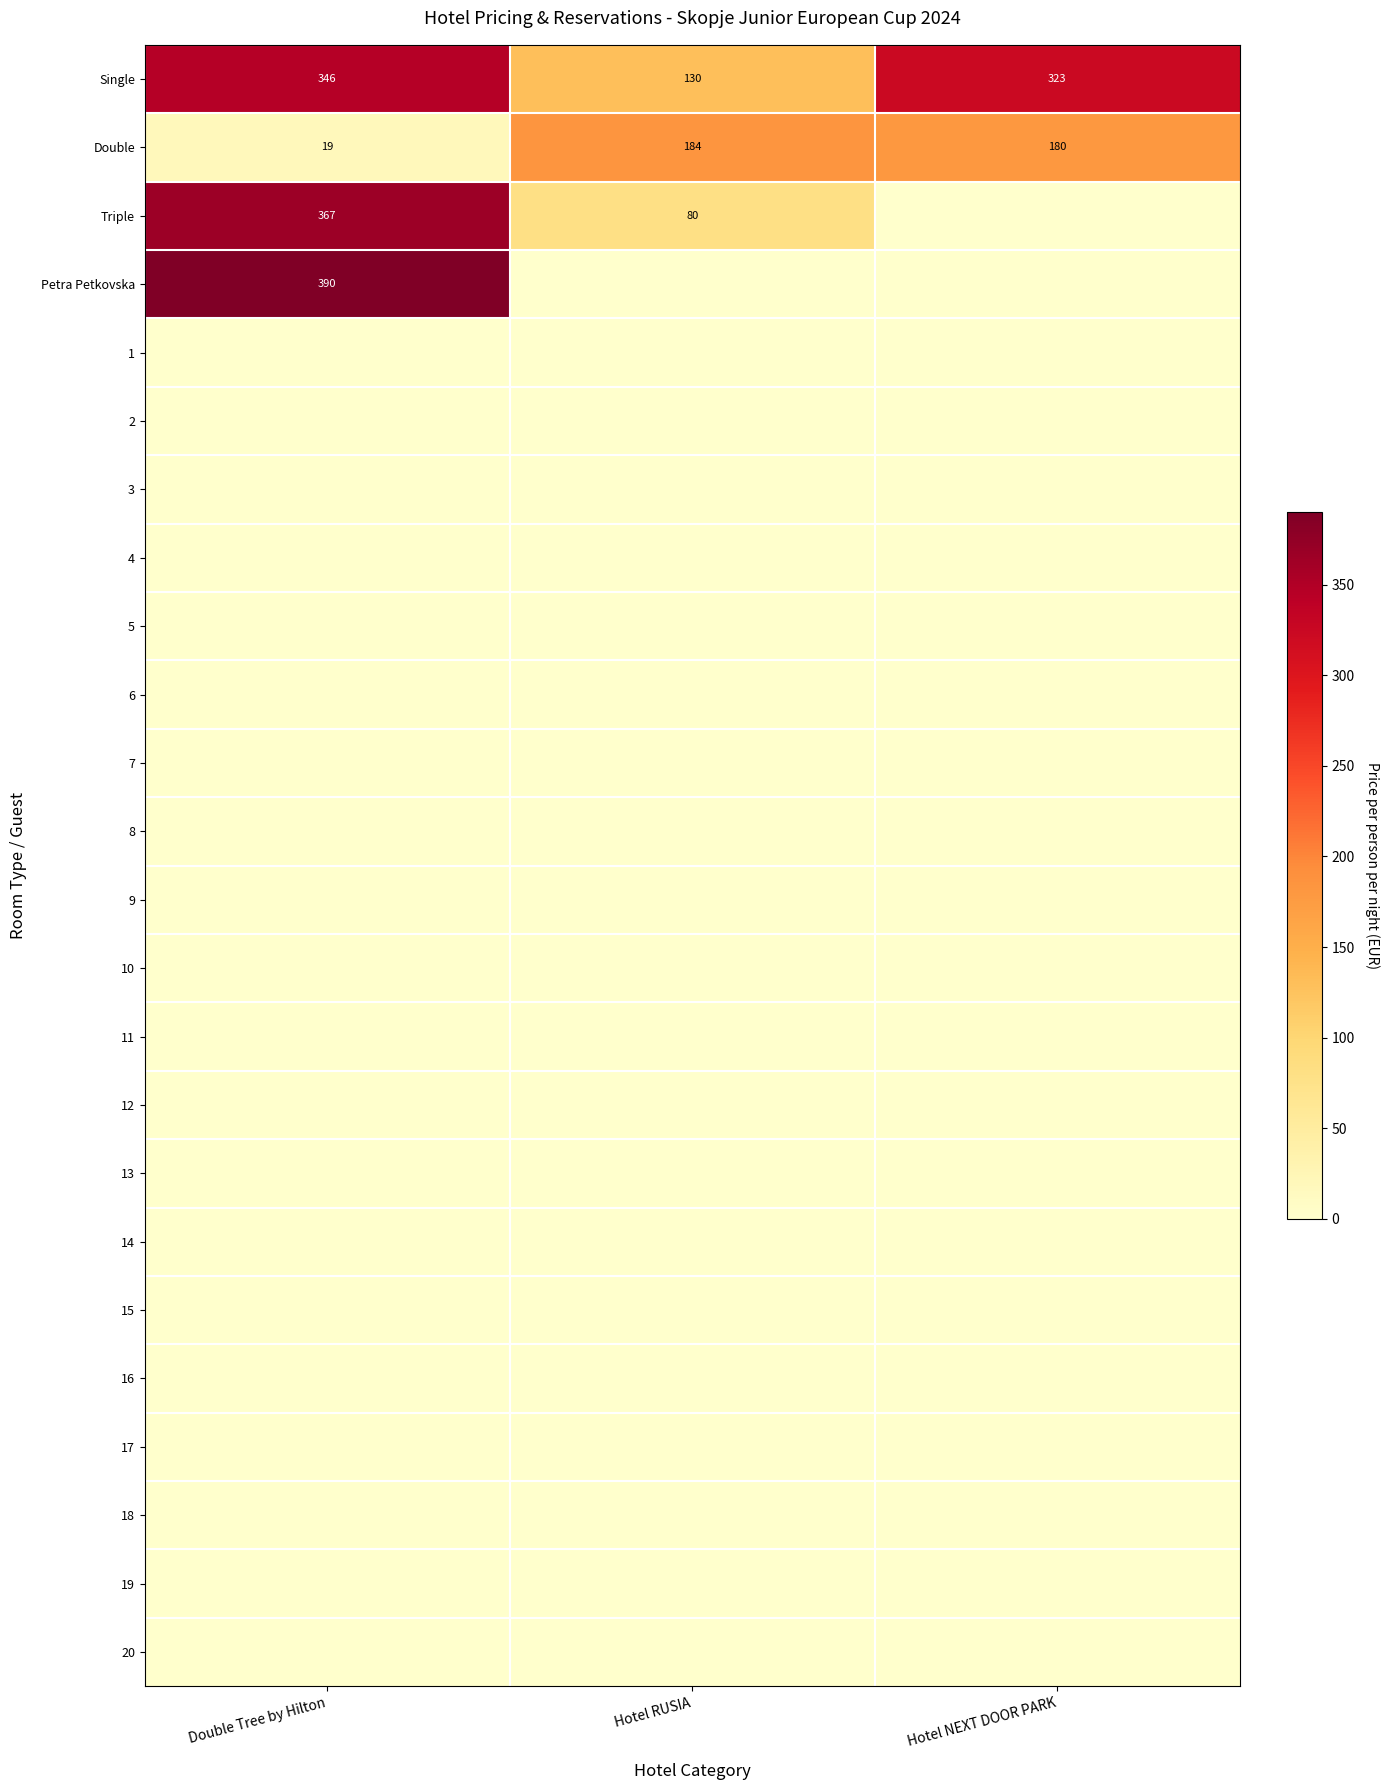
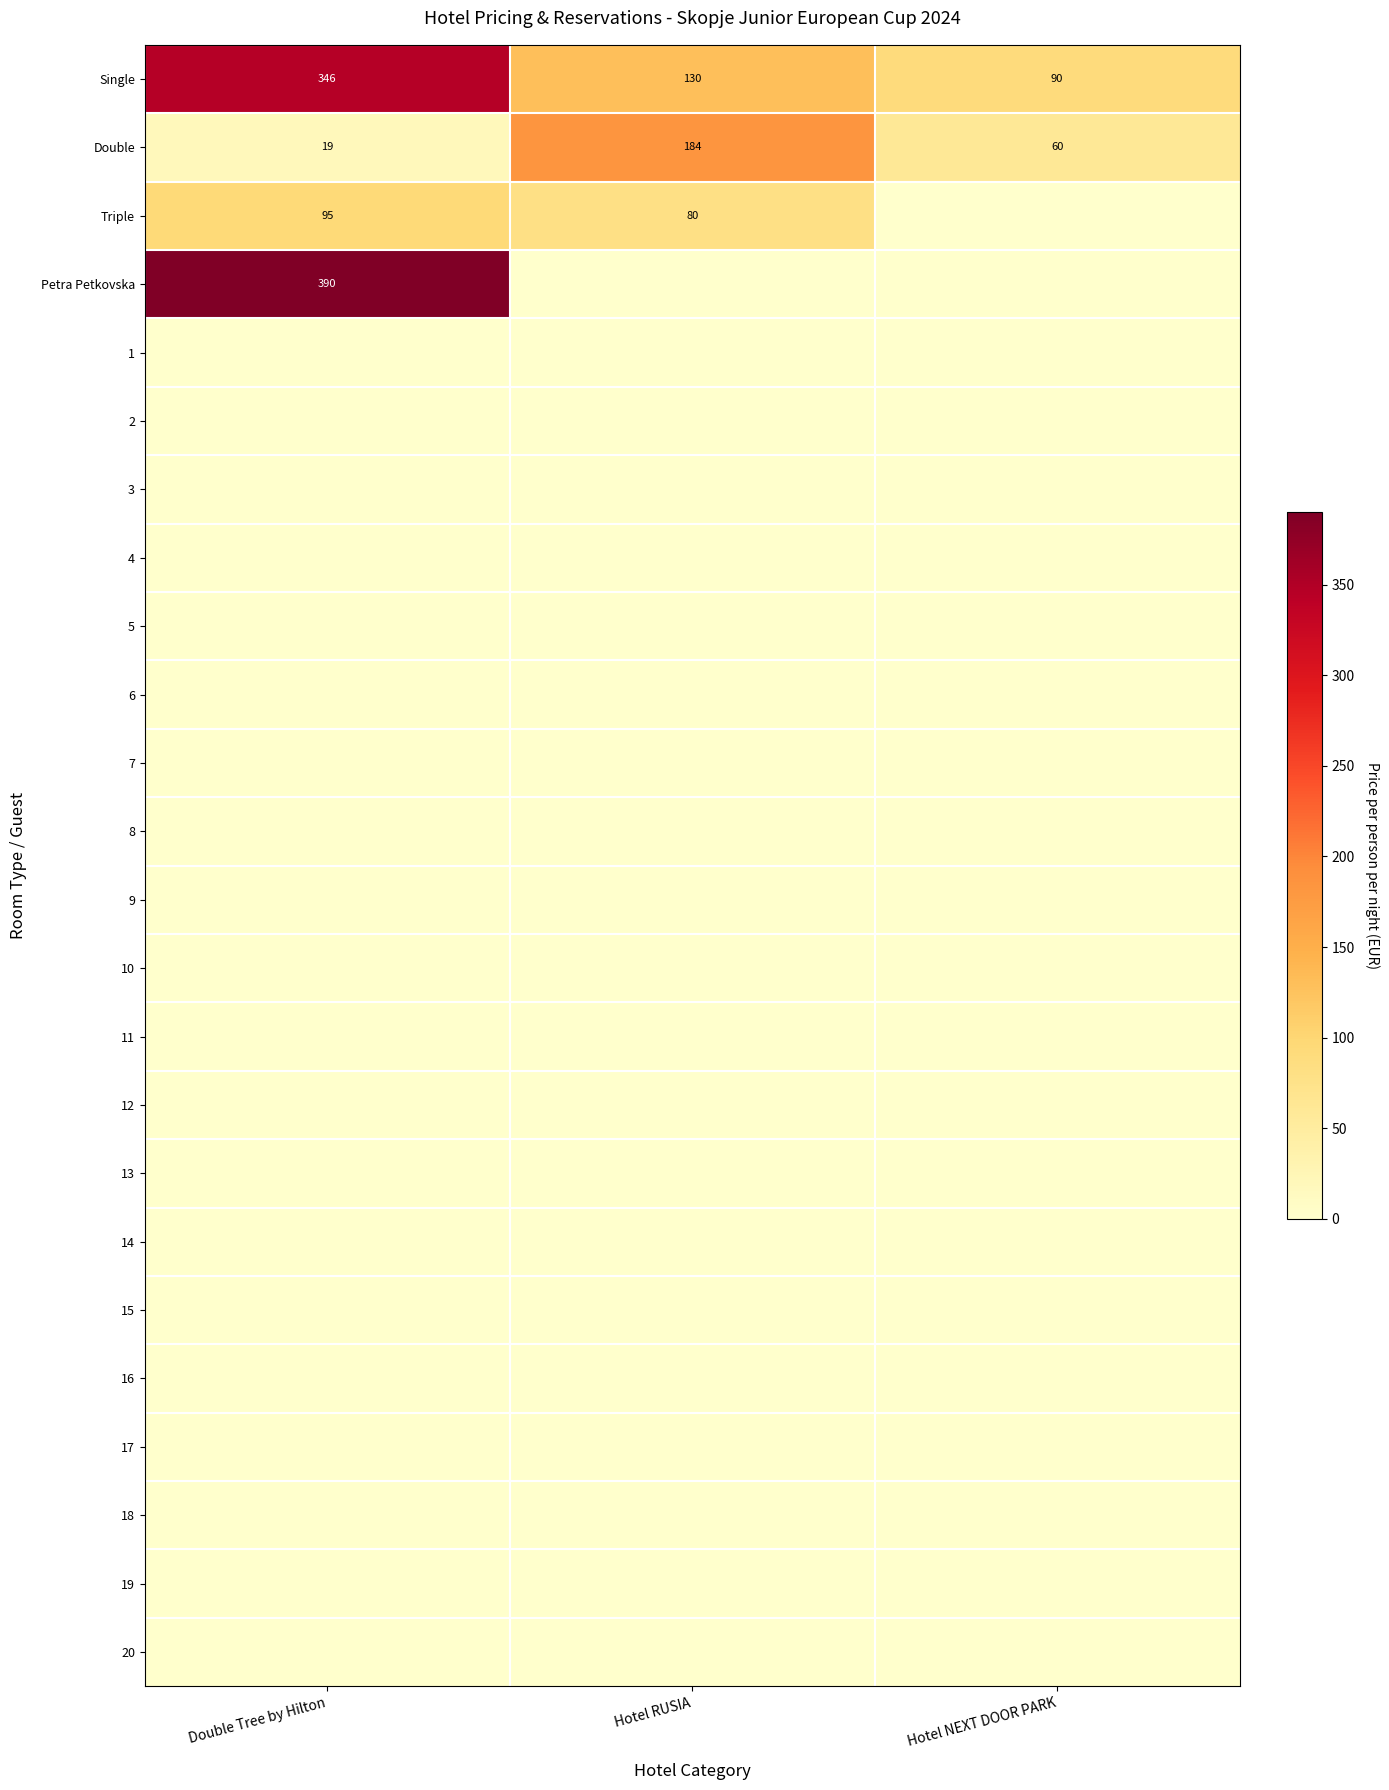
Single, Hotel NEXT DOOR PARK: 323 -> 90
Double, Hotel NEXT DOOR PARK: 180 -> 60
Triple, Double Tree by Hilton: 367 -> 95
